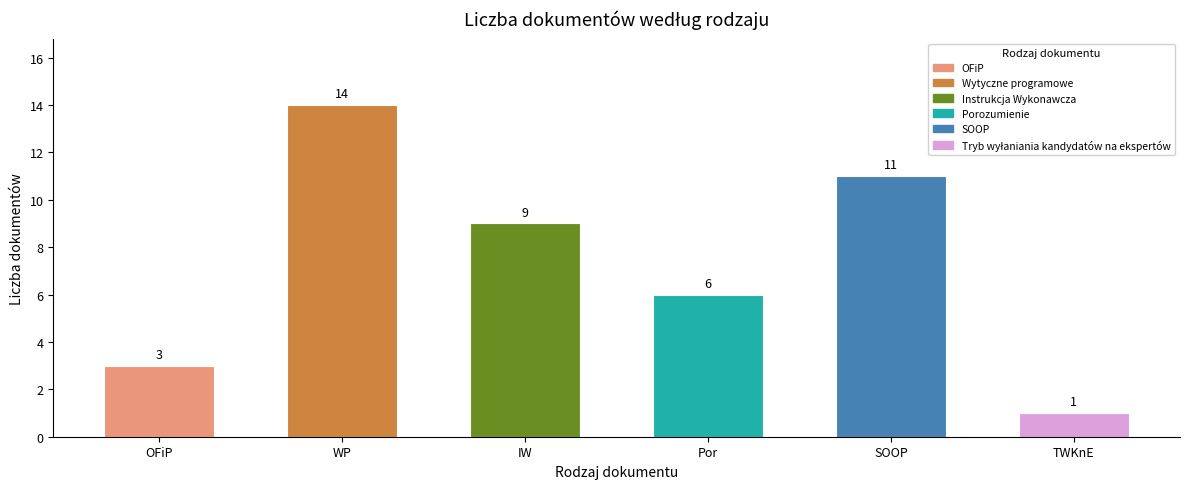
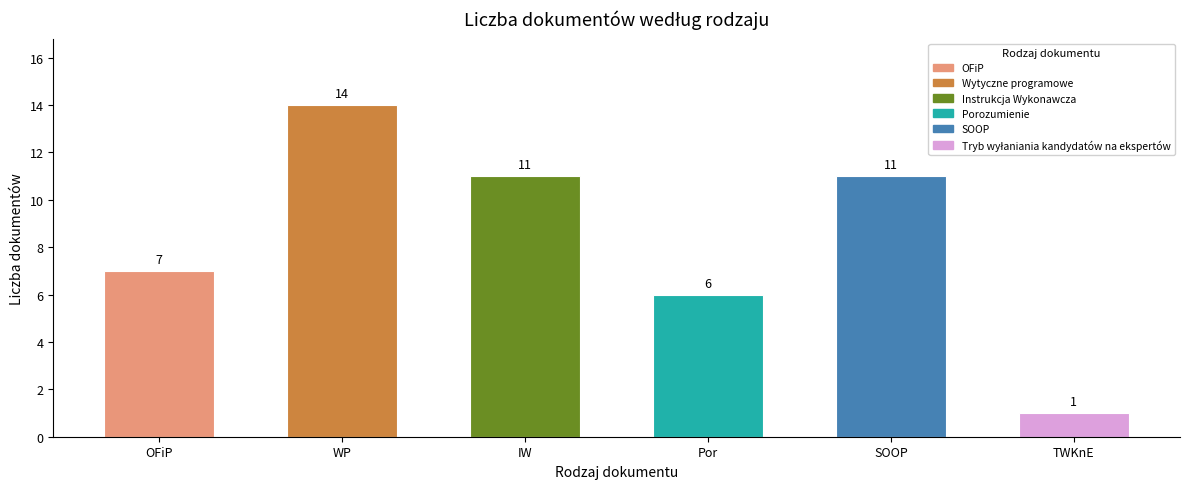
OFiP: 3 -> 7
IW: 9 -> 11
